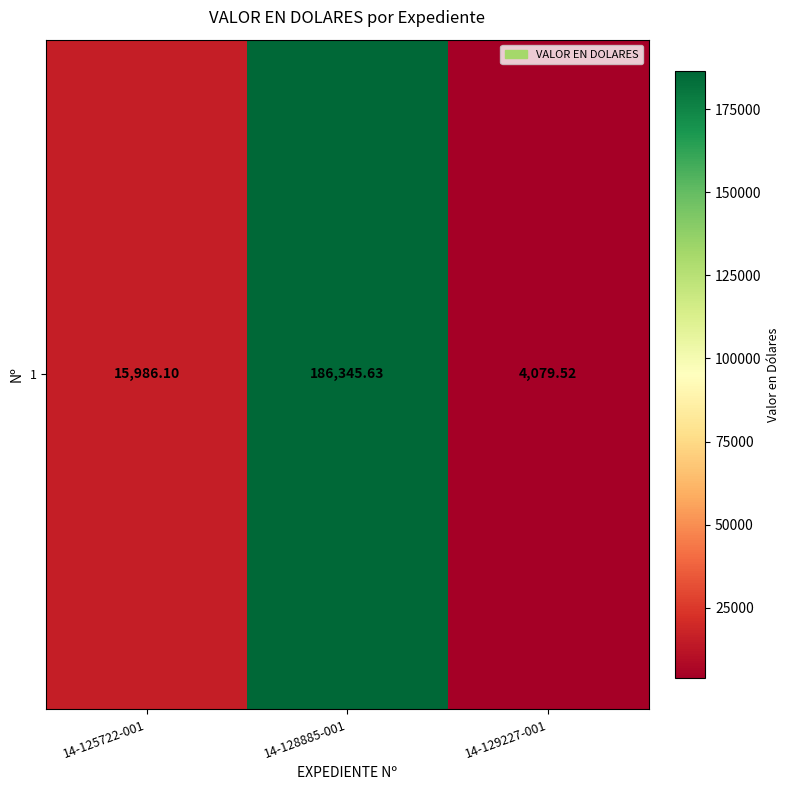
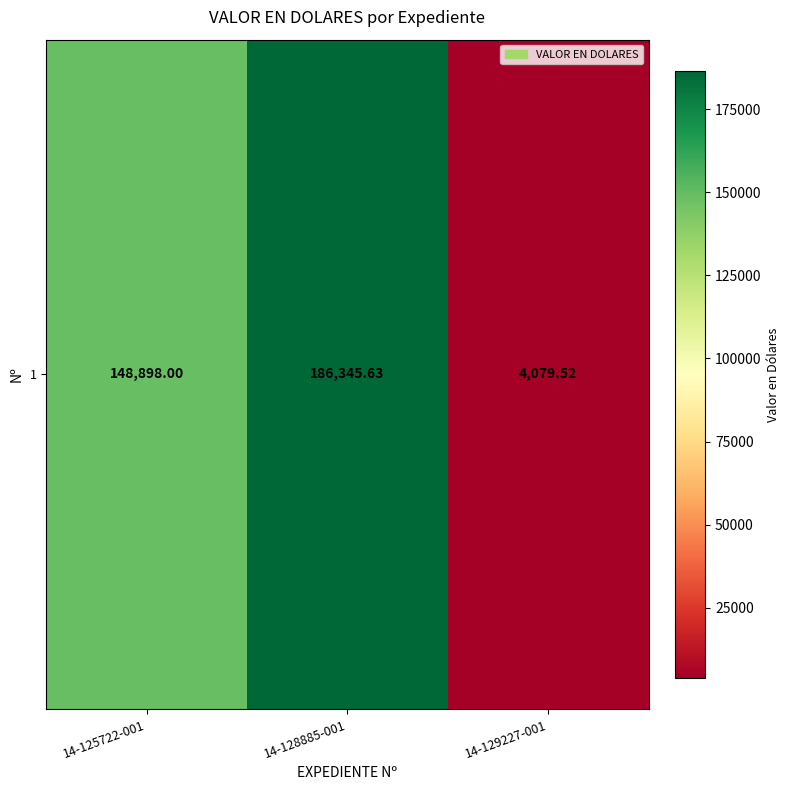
1, 14-125722-001: 15,986.10 -> 148,898.00
